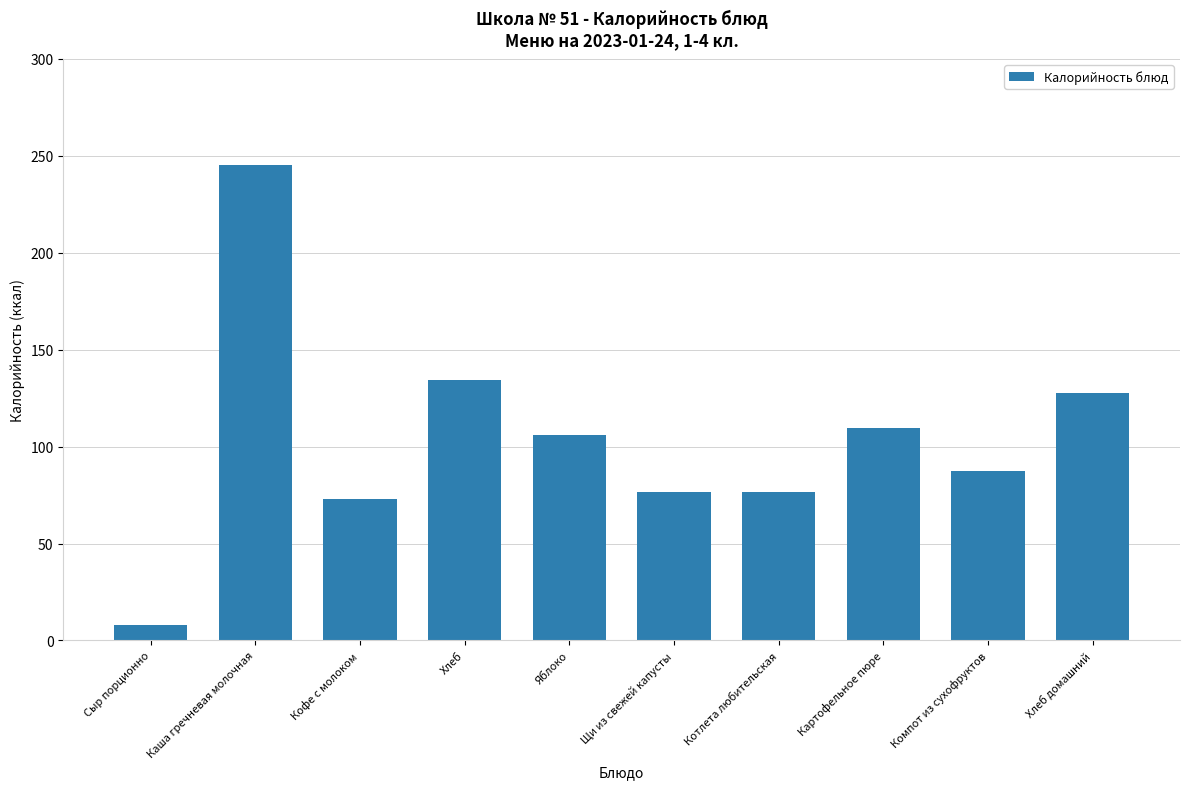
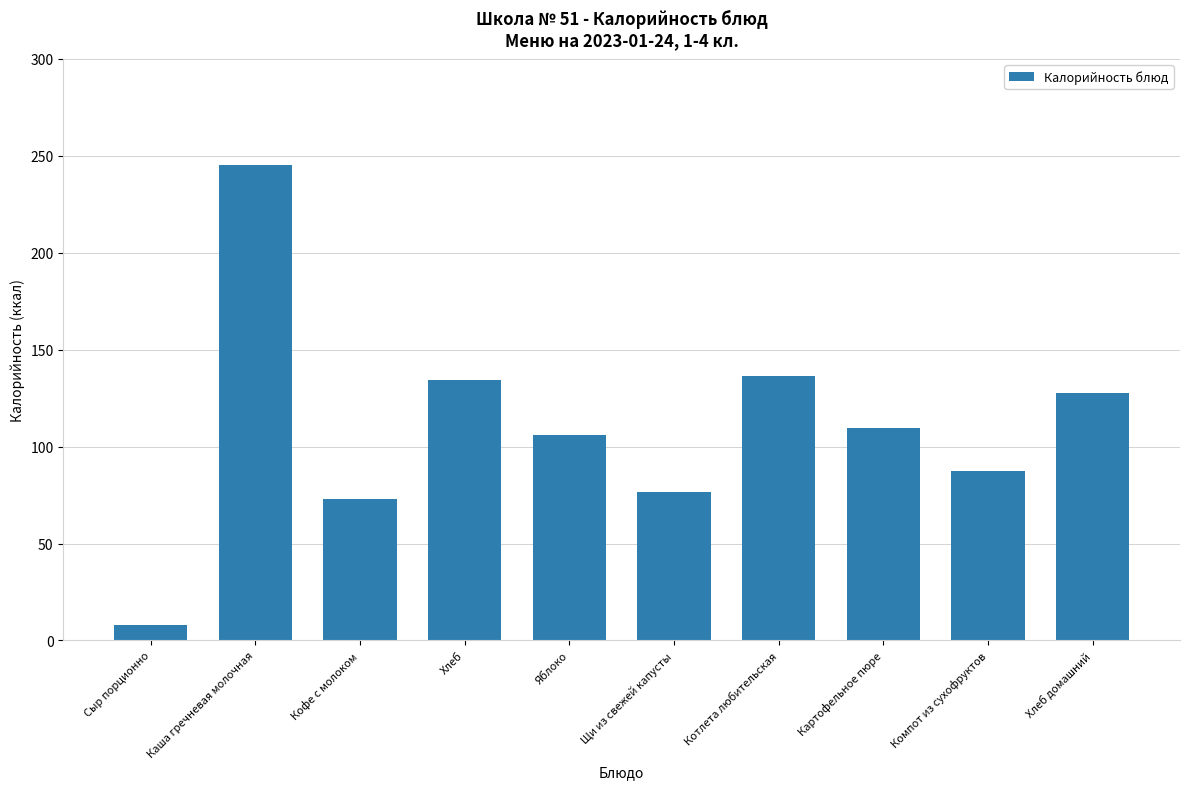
Котлета любительская: 77 -> 136
